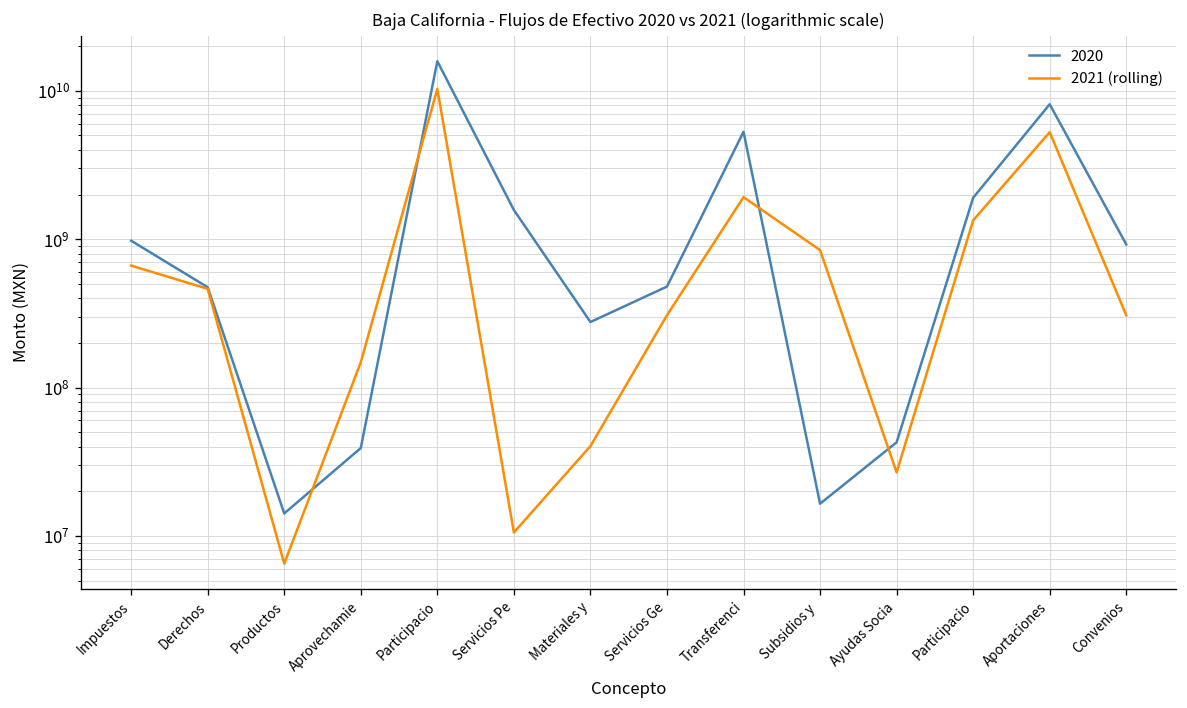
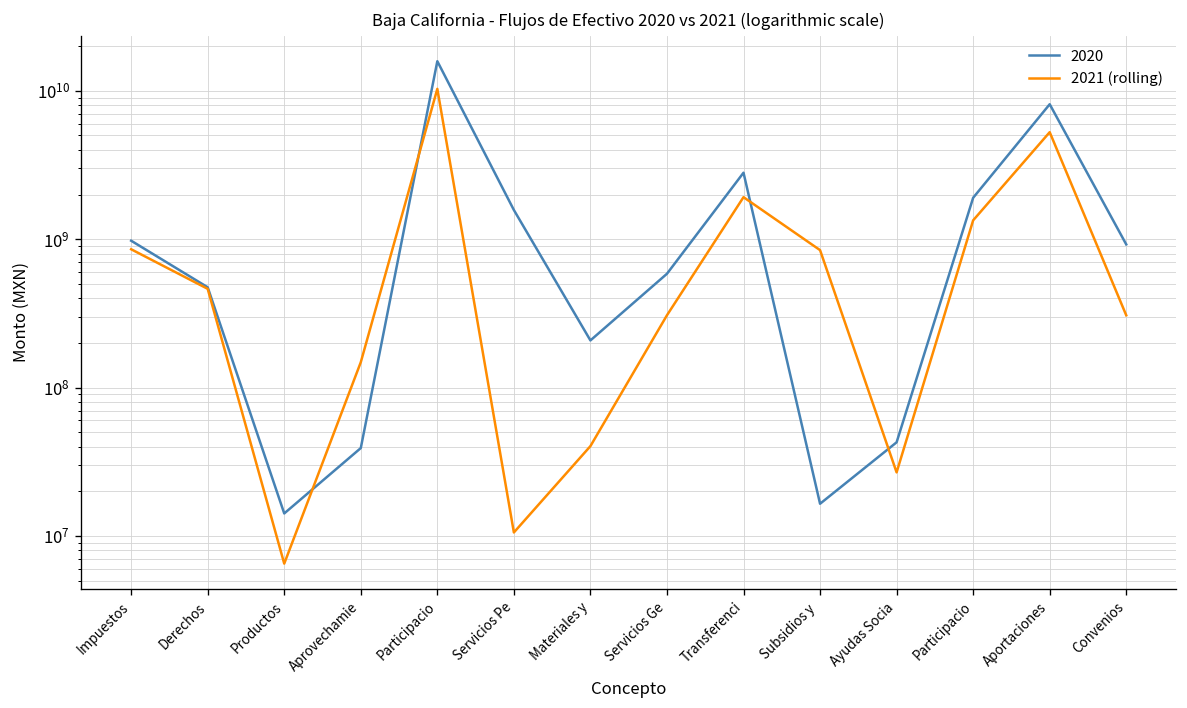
2021 (rolling), Impuestos: 700000000 -> 900000000
2020, Materiales y: 280000000 -> 210000000
2020, Servicios Ge: 480000000 -> 600000000
2020, Transferenci: 5300000000 -> 2800000000
